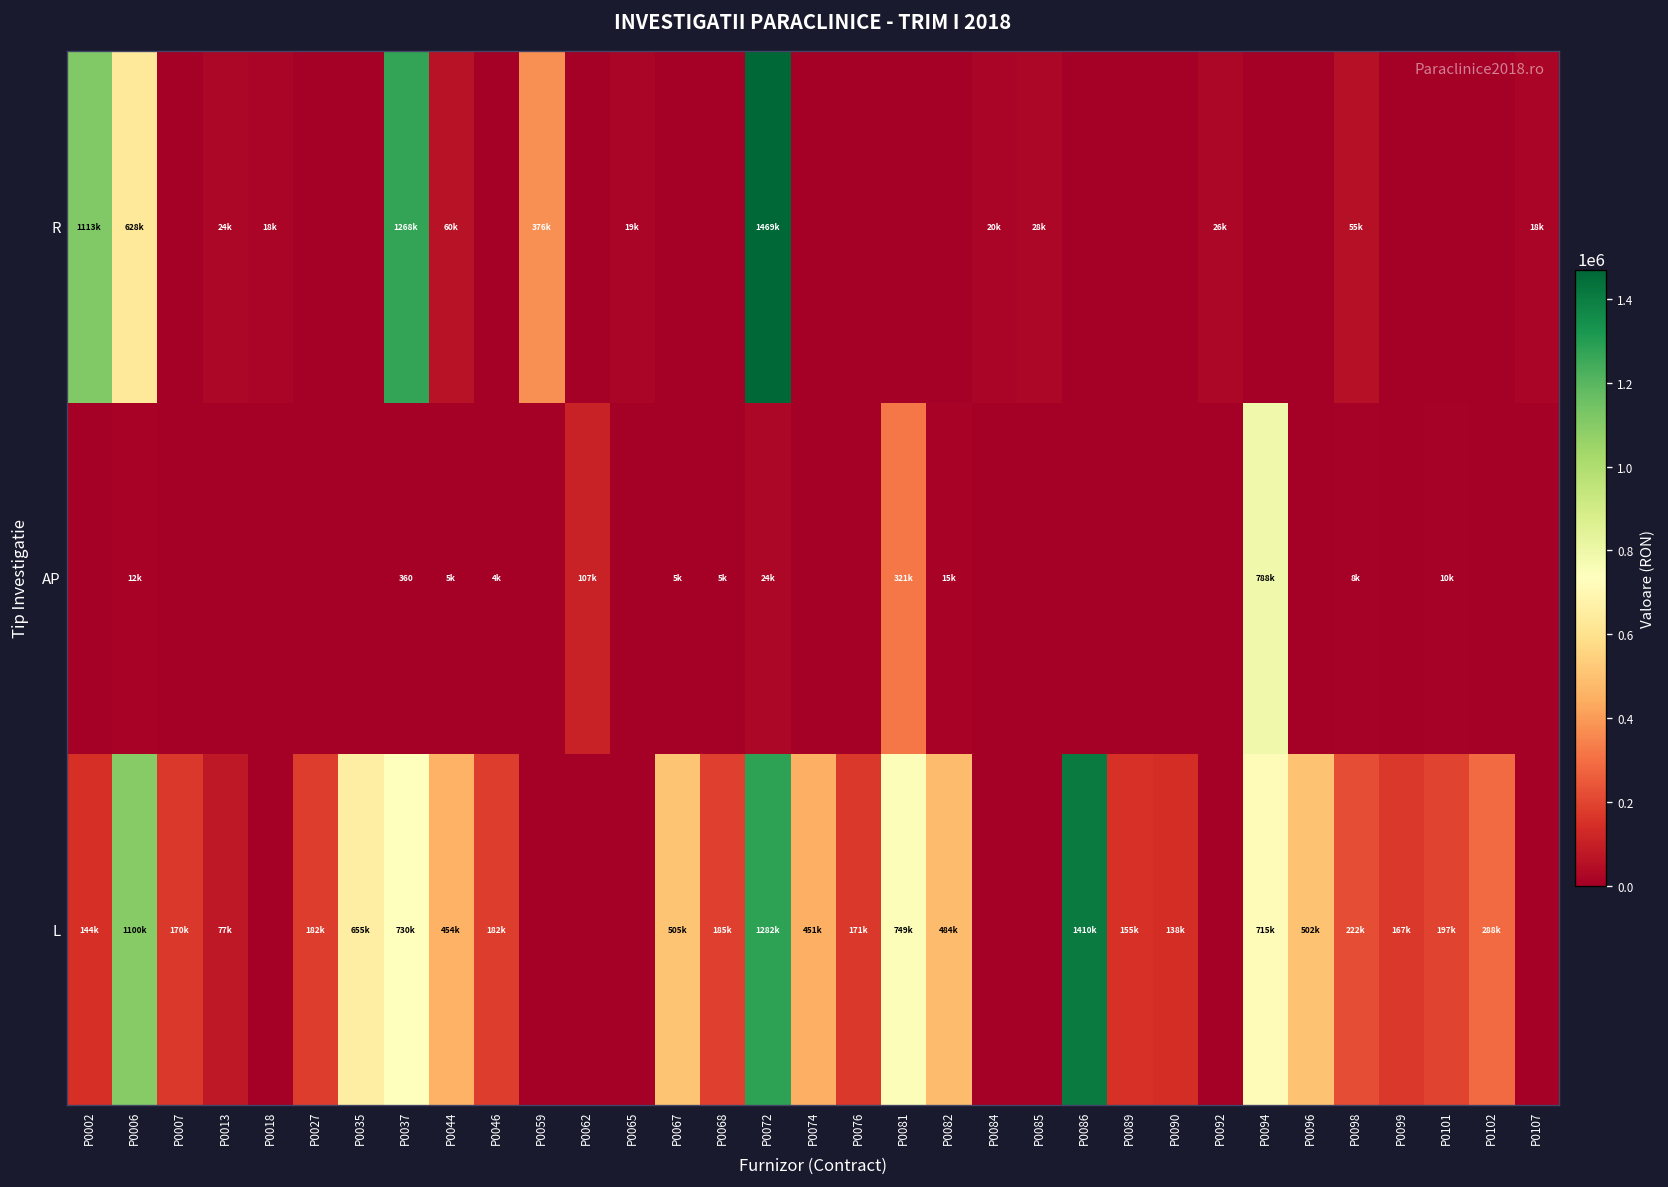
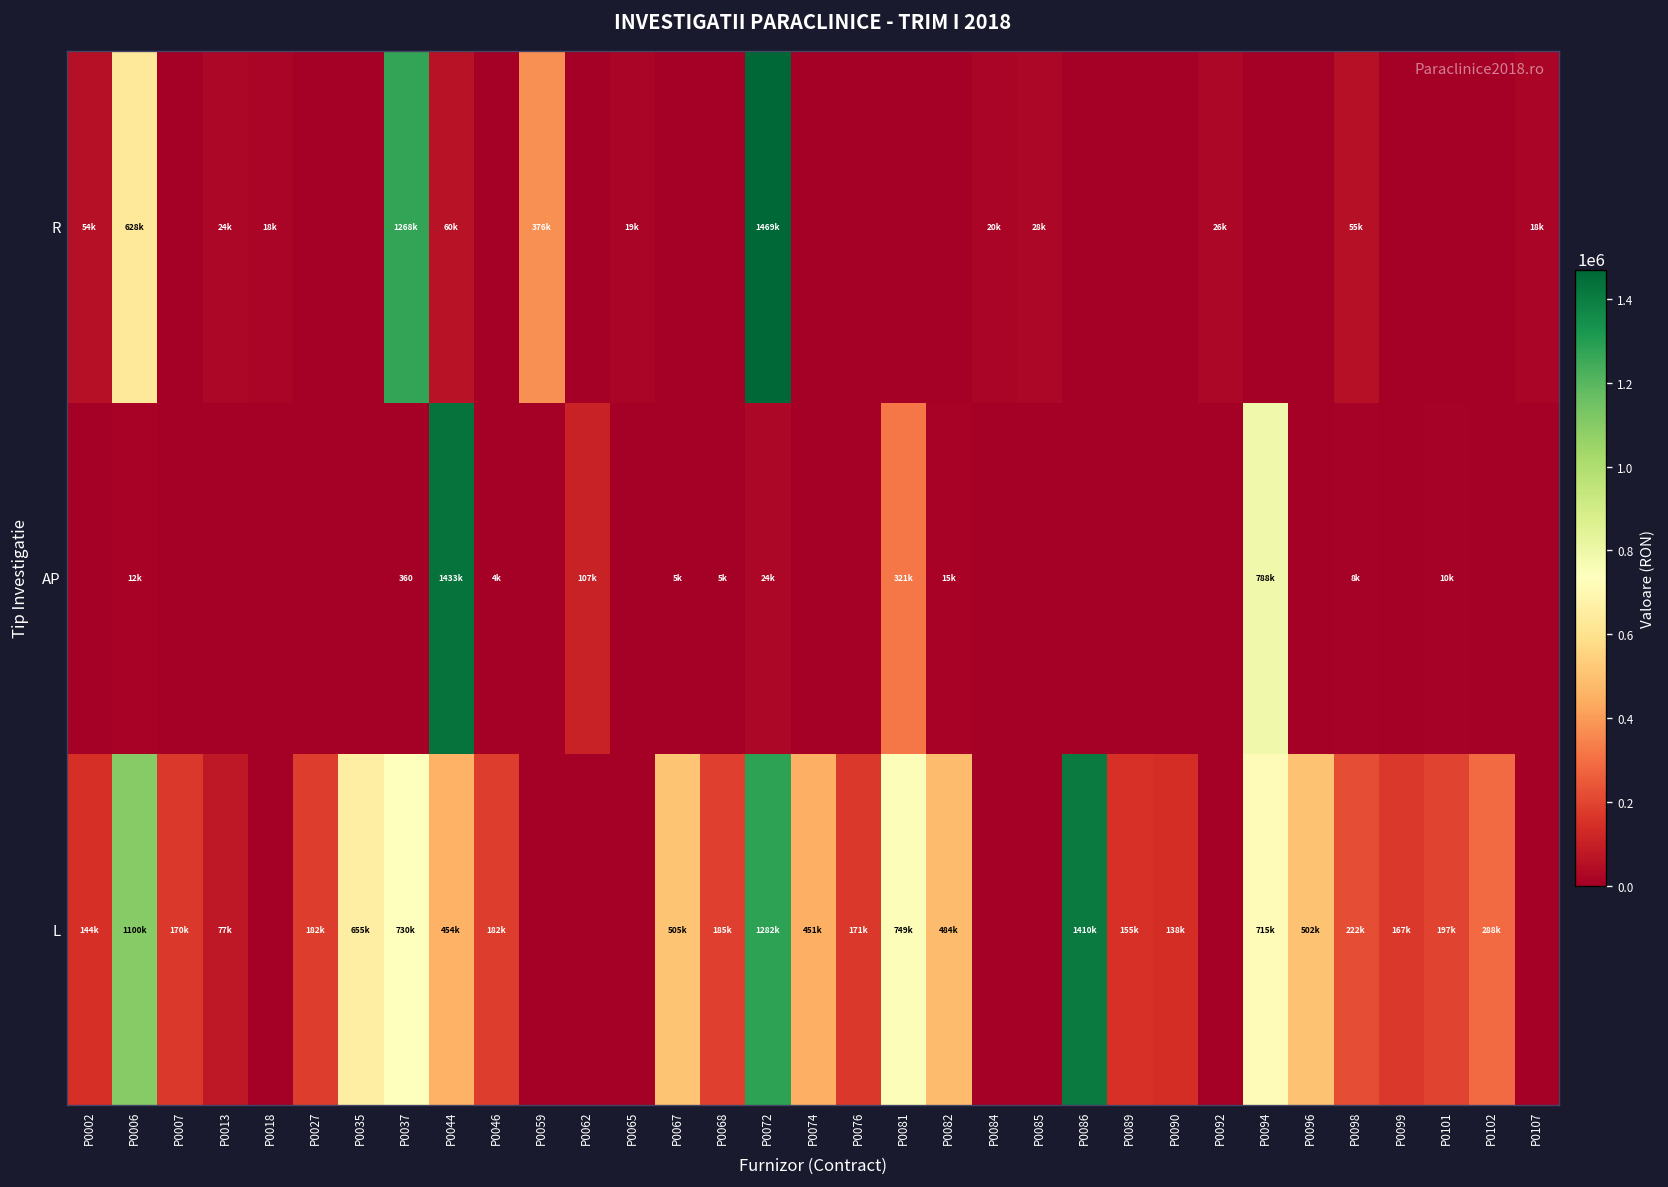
R, P0002: 1113k -> 54k
AP, P0044: 5k -> 1433k
